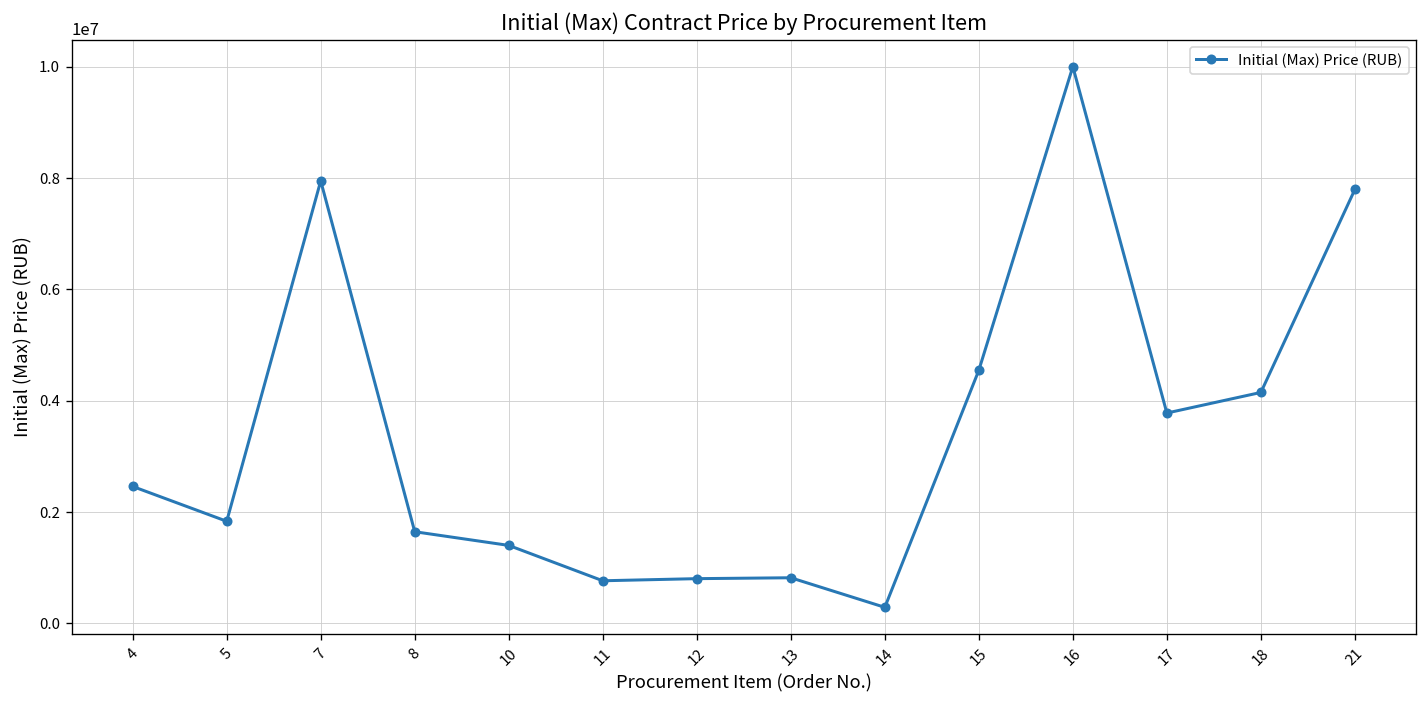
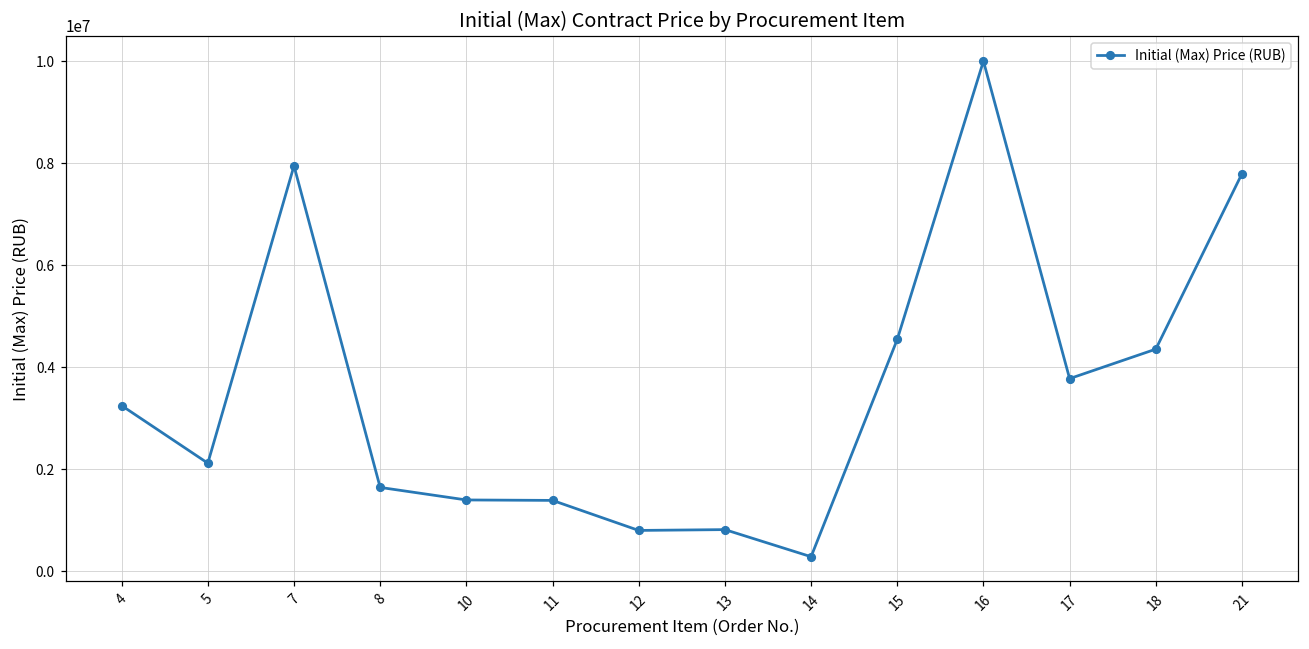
4: 2500000 -> 3300000
5: 1800000 -> 2100000
11: 800000 -> 1400000
18: 4100000 -> 4400000
